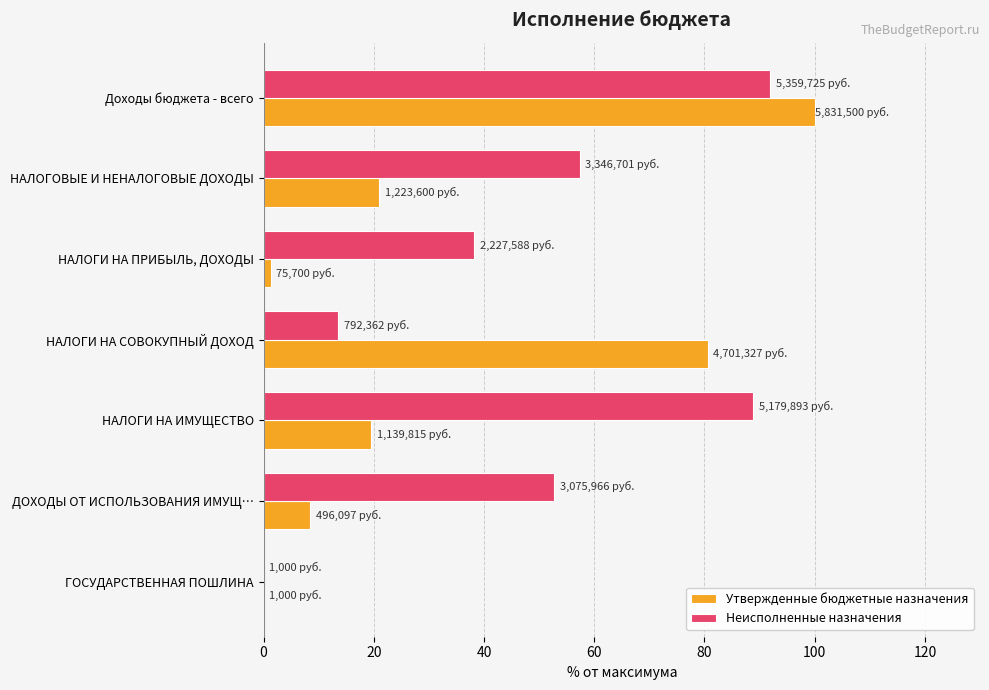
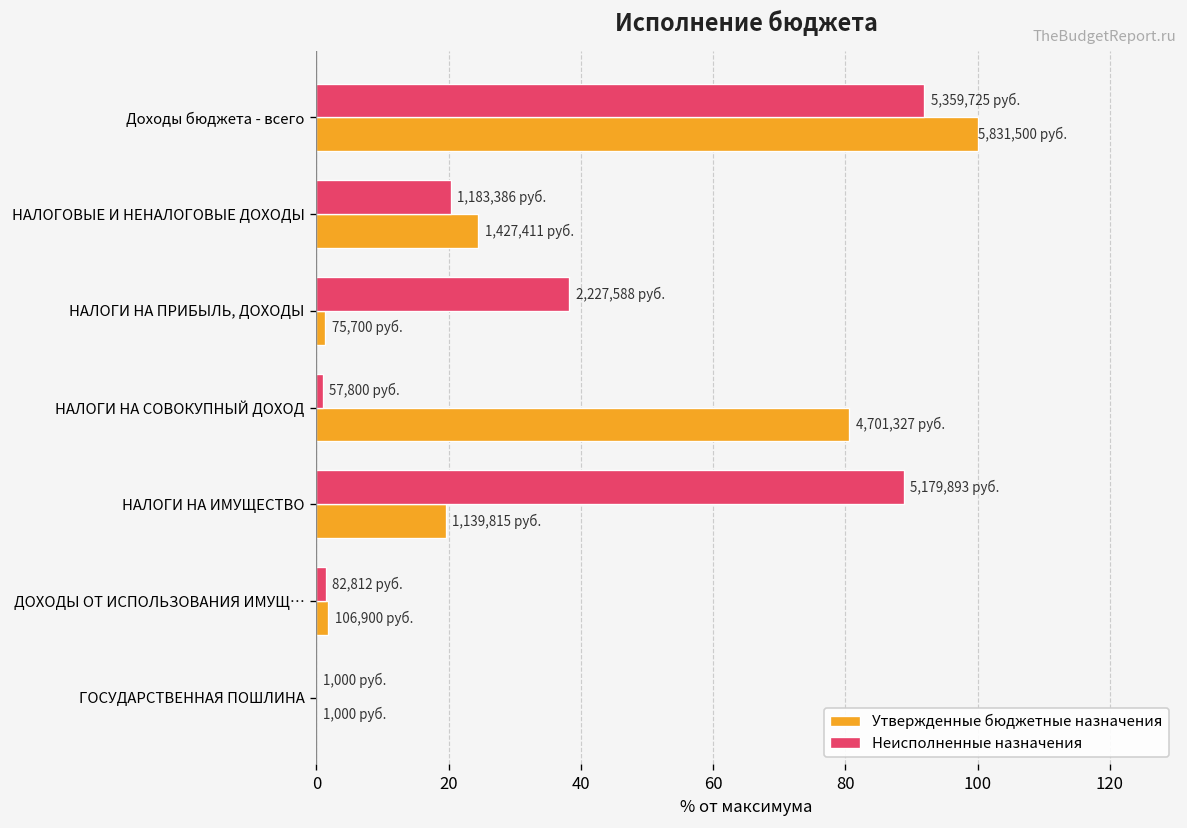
Неисполненные назначения, НАЛОГОВЫЕ И НЕНАЛОГОВЫЕ ДОХОДЫ: 3,346,701 -> 1,183,386
Утвержденные бюджетные назначения, НАЛОГОВЫЕ И НЕНАЛОГОВЫЕ ДОХОДЫ: 1,223,600 -> 1,427,411
Неисполненные назначения, НАЛОГИ НА СОВОКУПНЫЙ ДОХОД: 792,362 -> 57,800
Неисполненные назначения, ДОХОДЫ ОТ ИСПОЛЬЗОВАНИЯ ИМУЩ…: 3,075,966 -> 82,812
Утвержденные бюджетные назначения, ДОХОДЫ ОТ ИСПОЛЬЗОВАНИЯ ИМУЩ…: 496,097 -> 106,900
